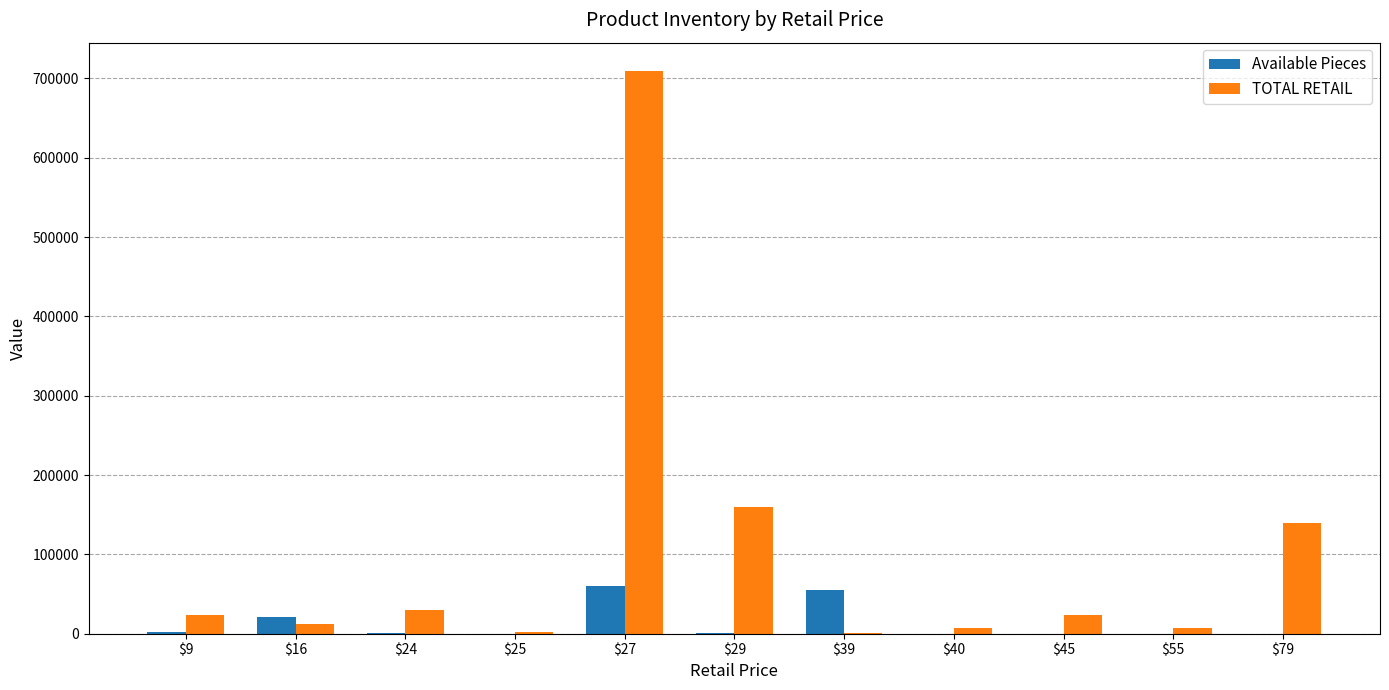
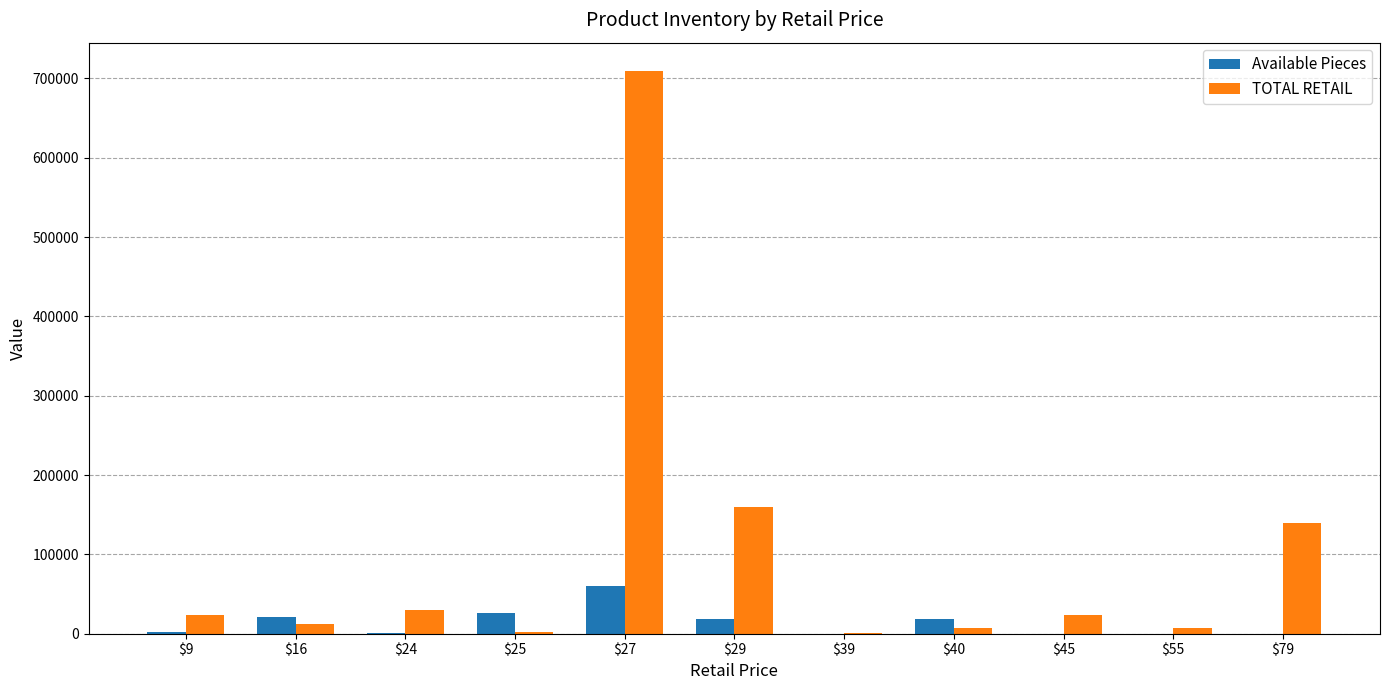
Available Pieces, $25: 0 -> 30000
Available Pieces, $29: 0 -> 20000
Available Pieces, $39: 60000 -> 0
Available Pieces, $40: 0 -> 20000
